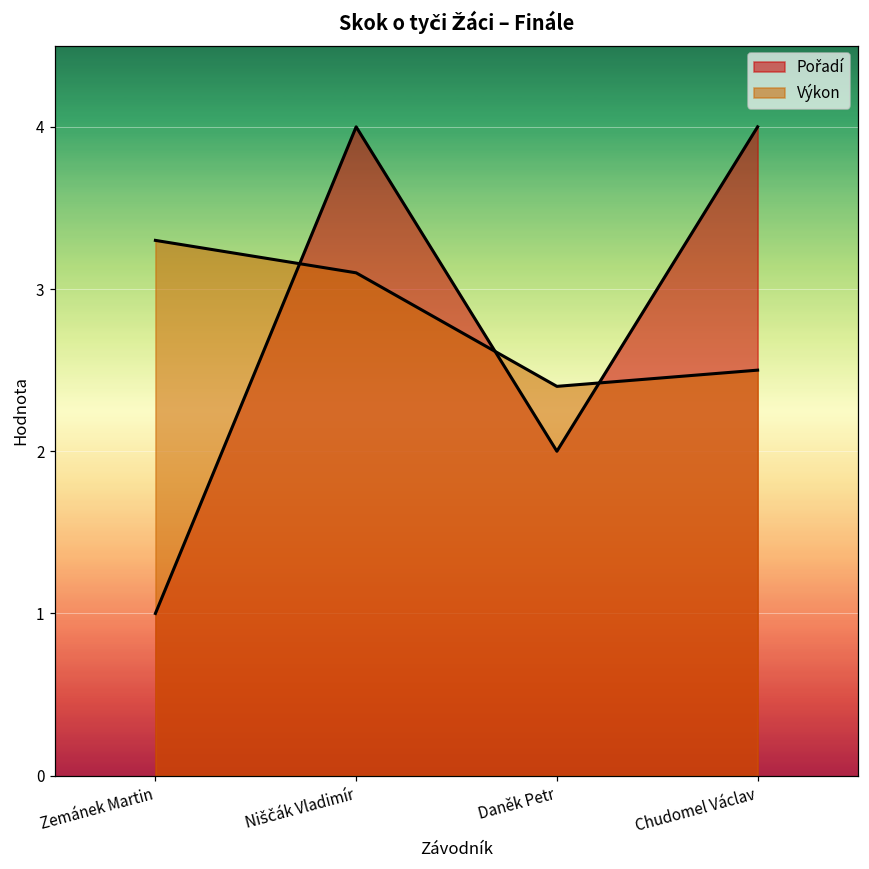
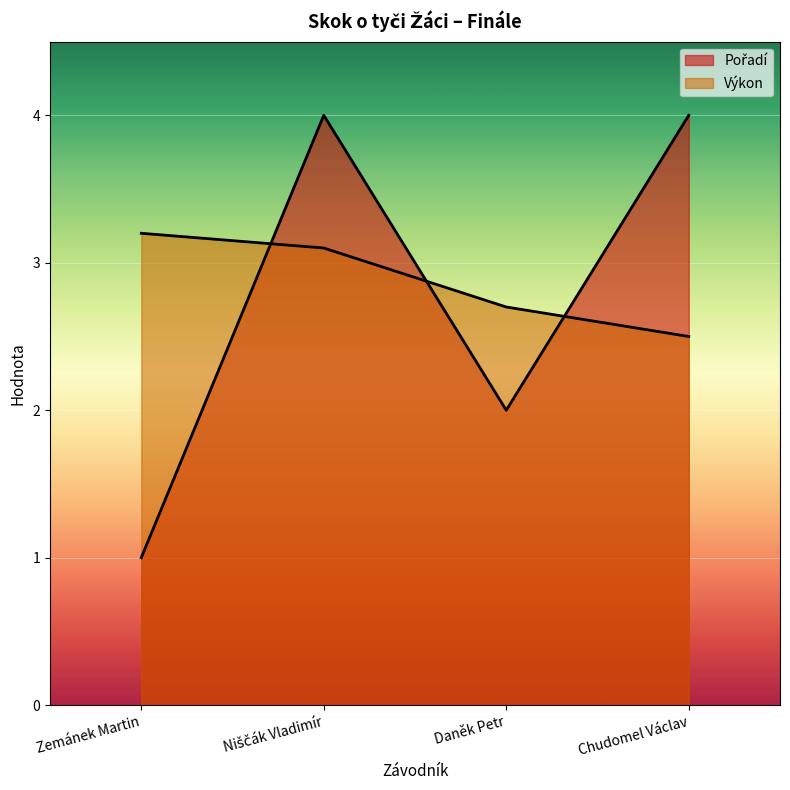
Výkon, Zemánek Martin: 3.3 -> 3.2
Výkon, Daněk Petr: 2.4 -> 2.7
